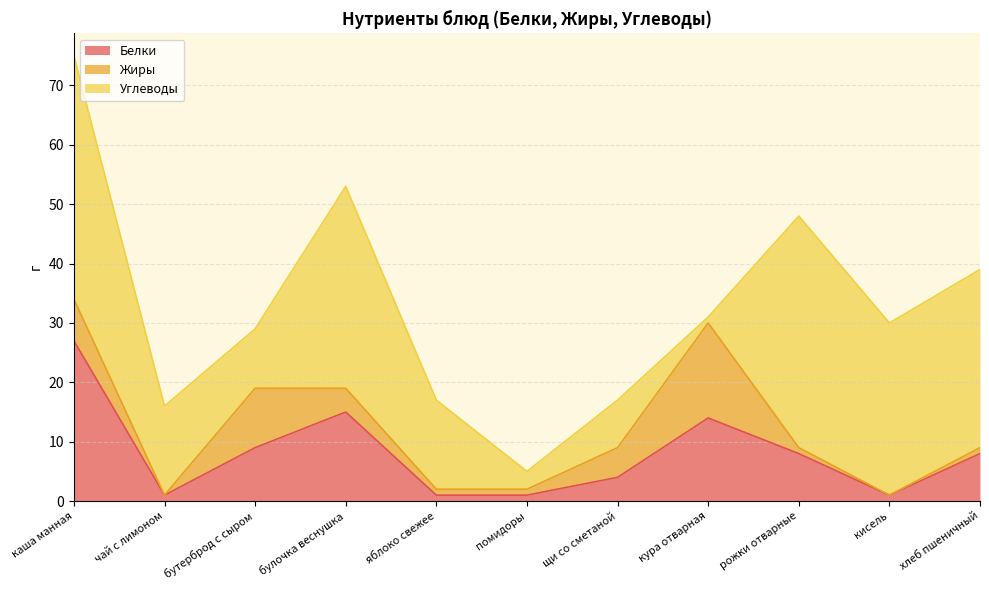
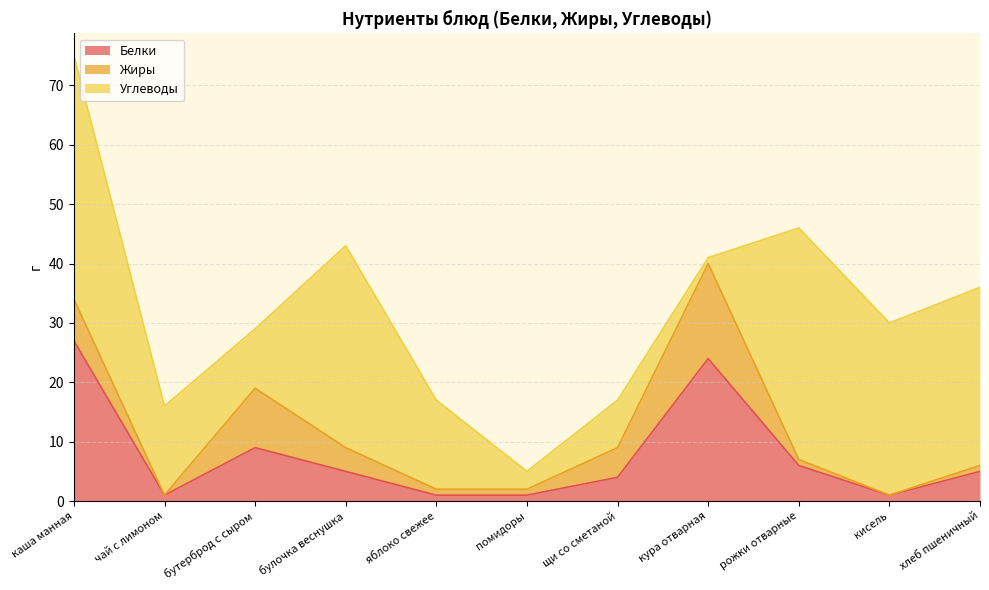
Белки, булочка веснушка: 15 -> 5
Белки, кура отварная: 14 -> 24
Белки, рожки отварные: 8 -> 6
Белки, хлеб пшеничный: 8 -> 5
